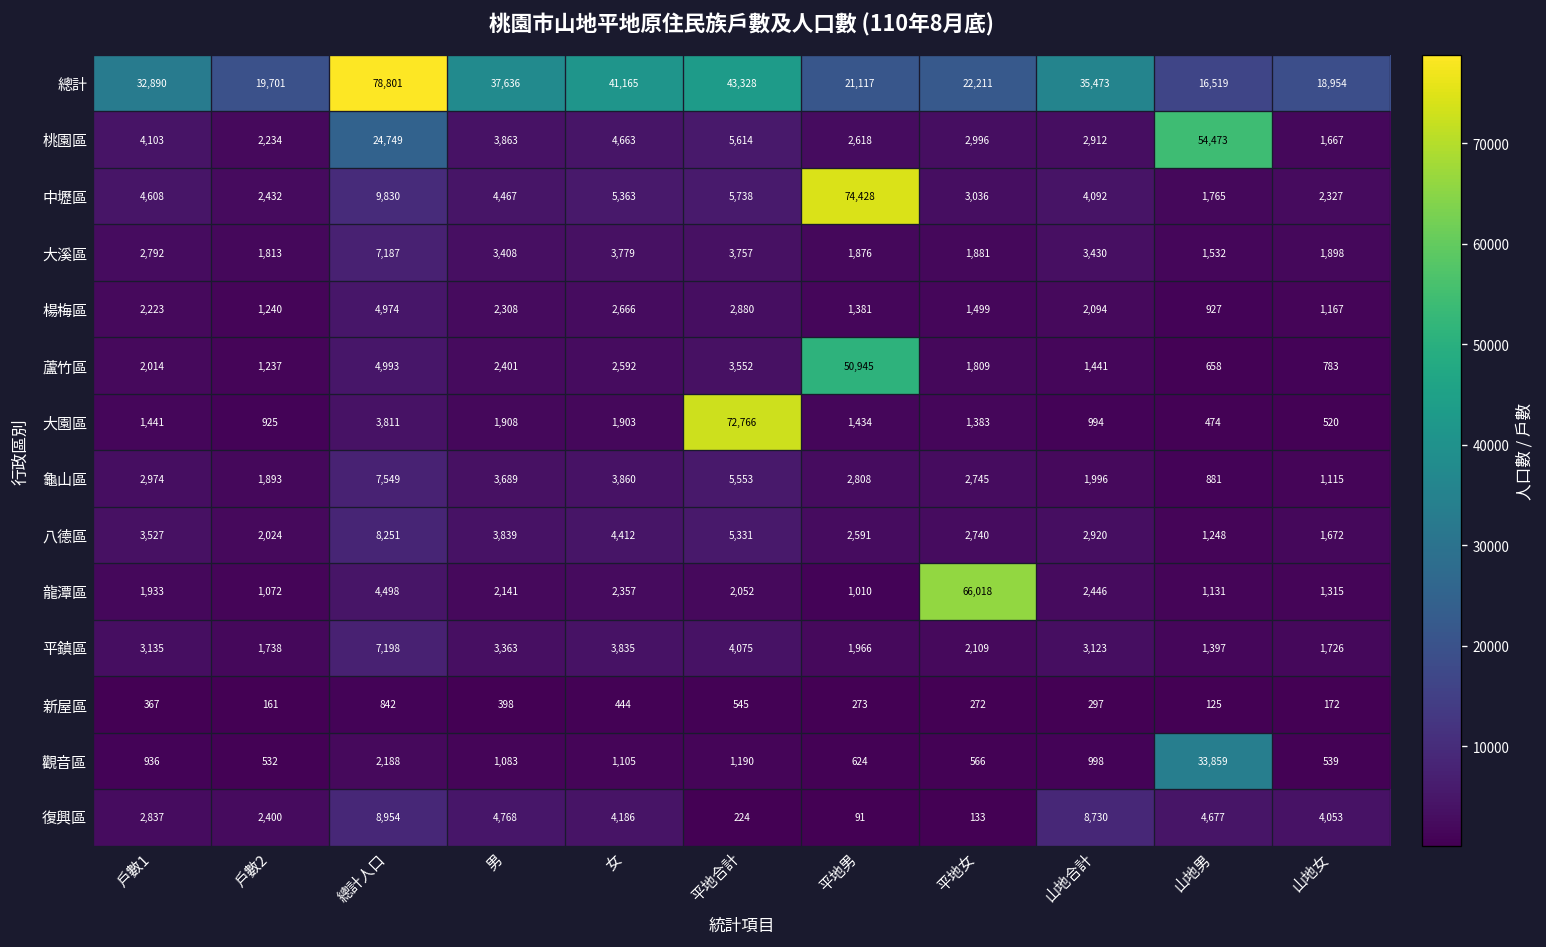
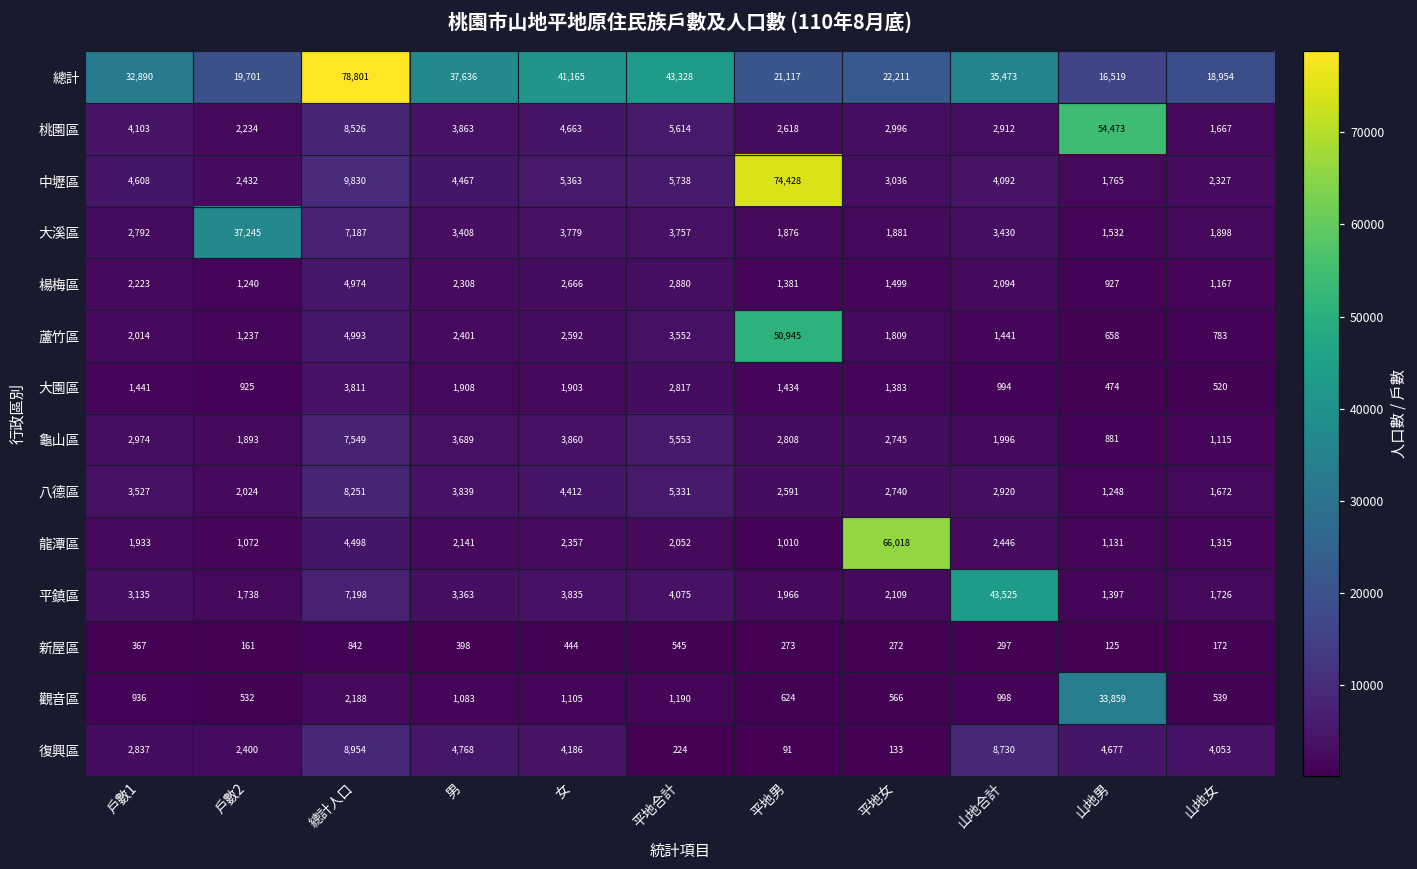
桃園區, 總計人口: 24,749 -> 8,526
大溪區, 戶數2: 1,813 -> 37,245
大園區, 平地合計: 72,766 -> 2,817
平鎮區, 山地合計: 3,123 -> 43,525
